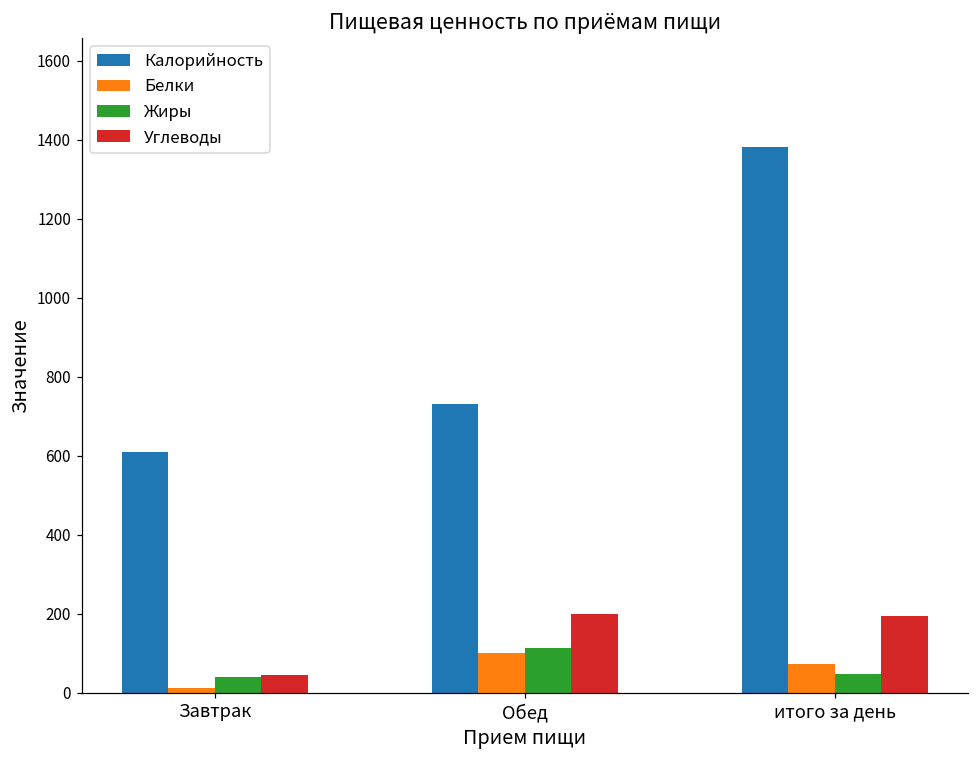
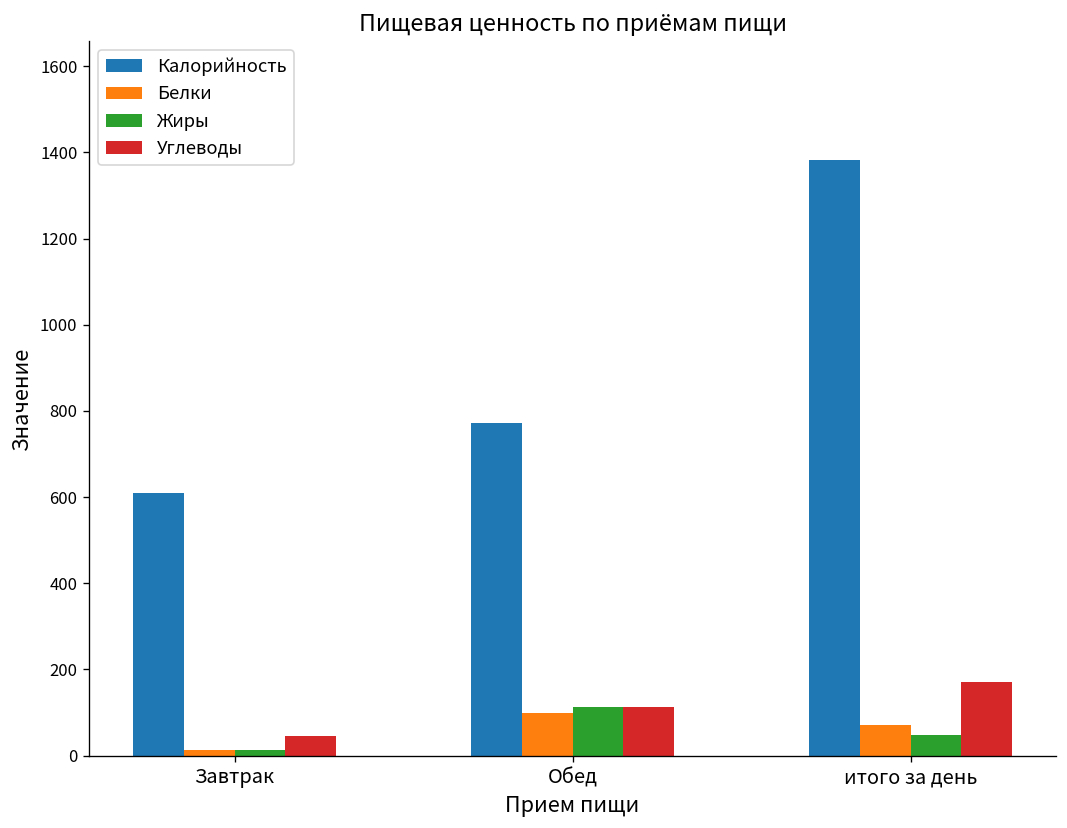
Жиры, Завтрак: 40 -> 10
Калорийность, Обед: 730 -> 770
Углеводы, Обед: 200 -> 110
Углеводы, итого за день: 190 -> 170
